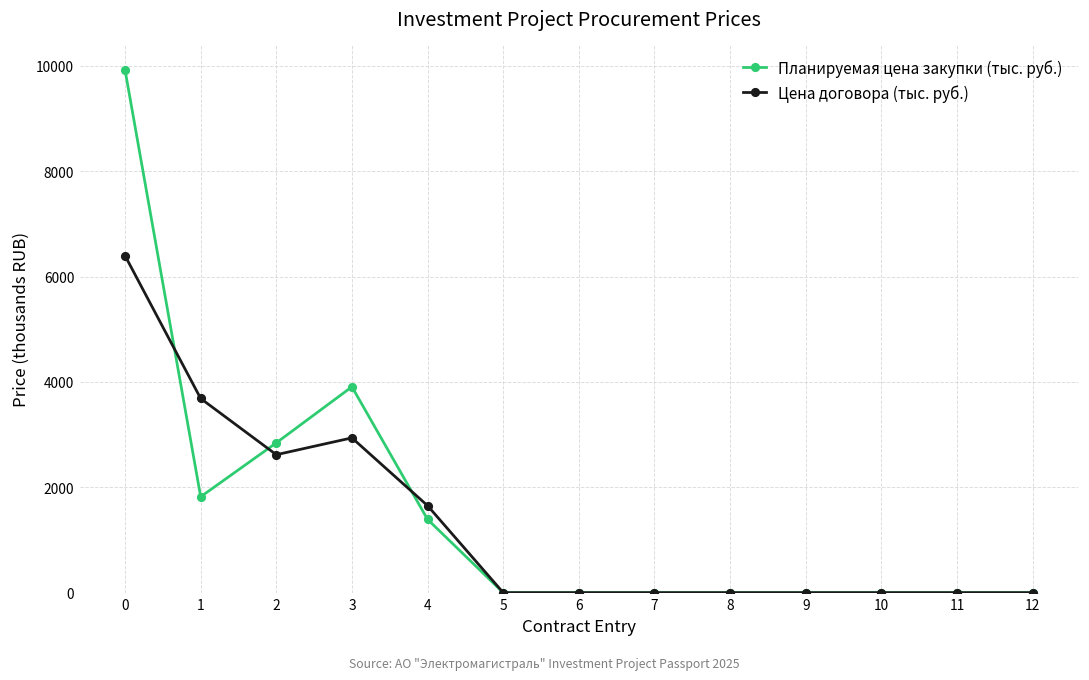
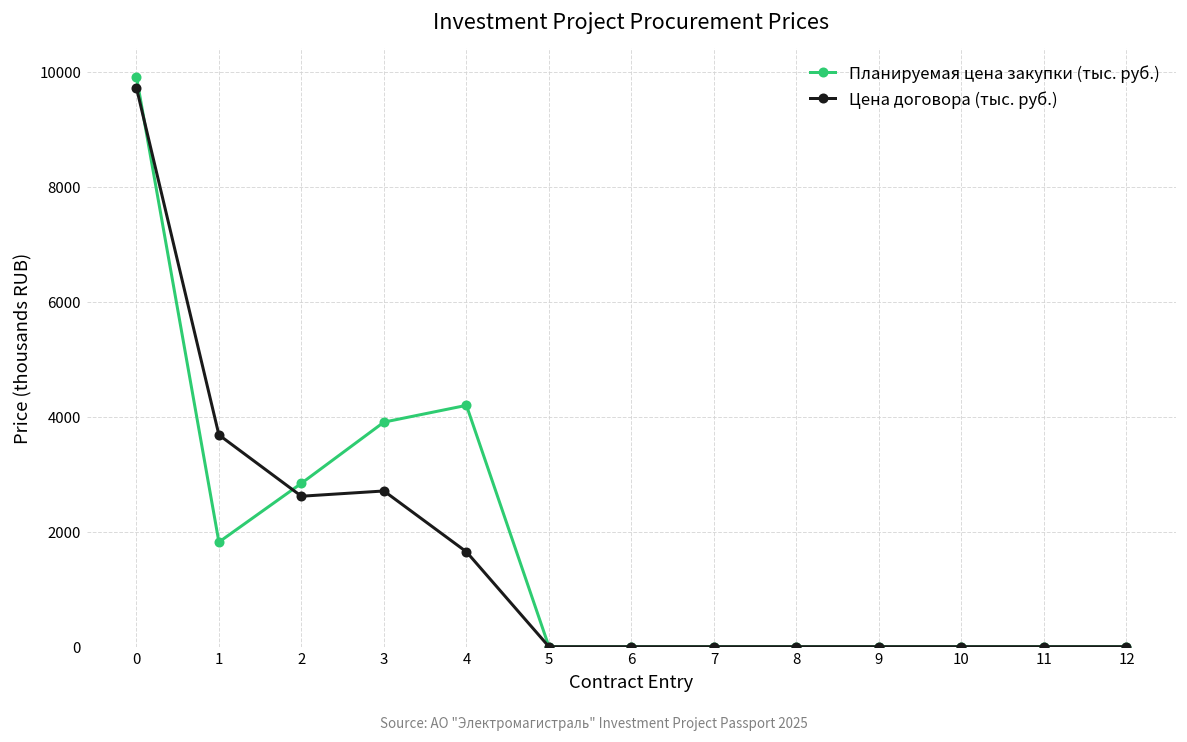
Цена договора (тыс. руб.), 0: 6400 -> 9700
Цена договора (тыс. руб.), 3: 2900 -> 2700
Планируемая цена закупки (тыс. руб.), 4: 1400 -> 4200
